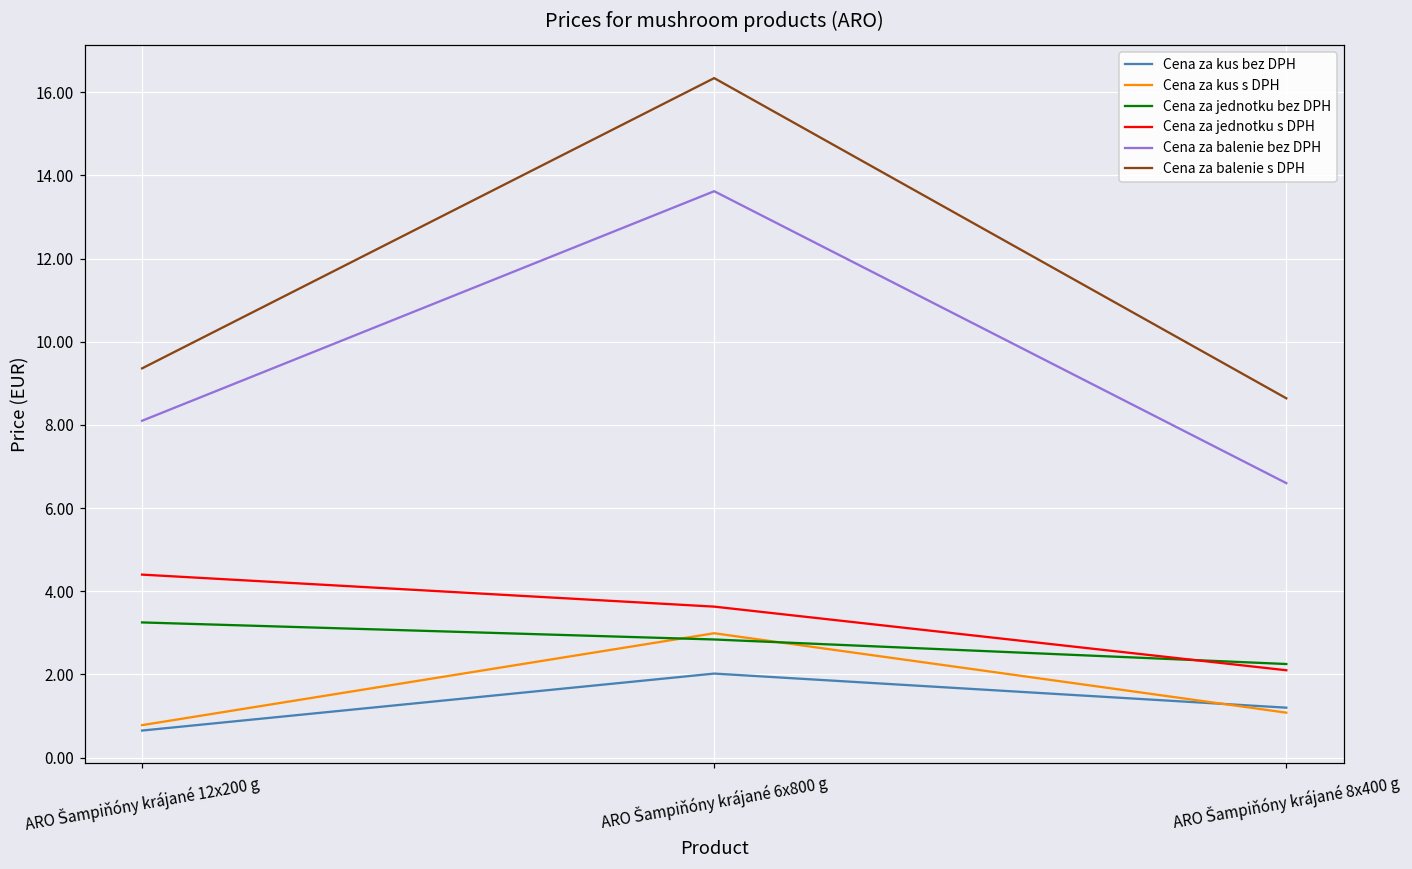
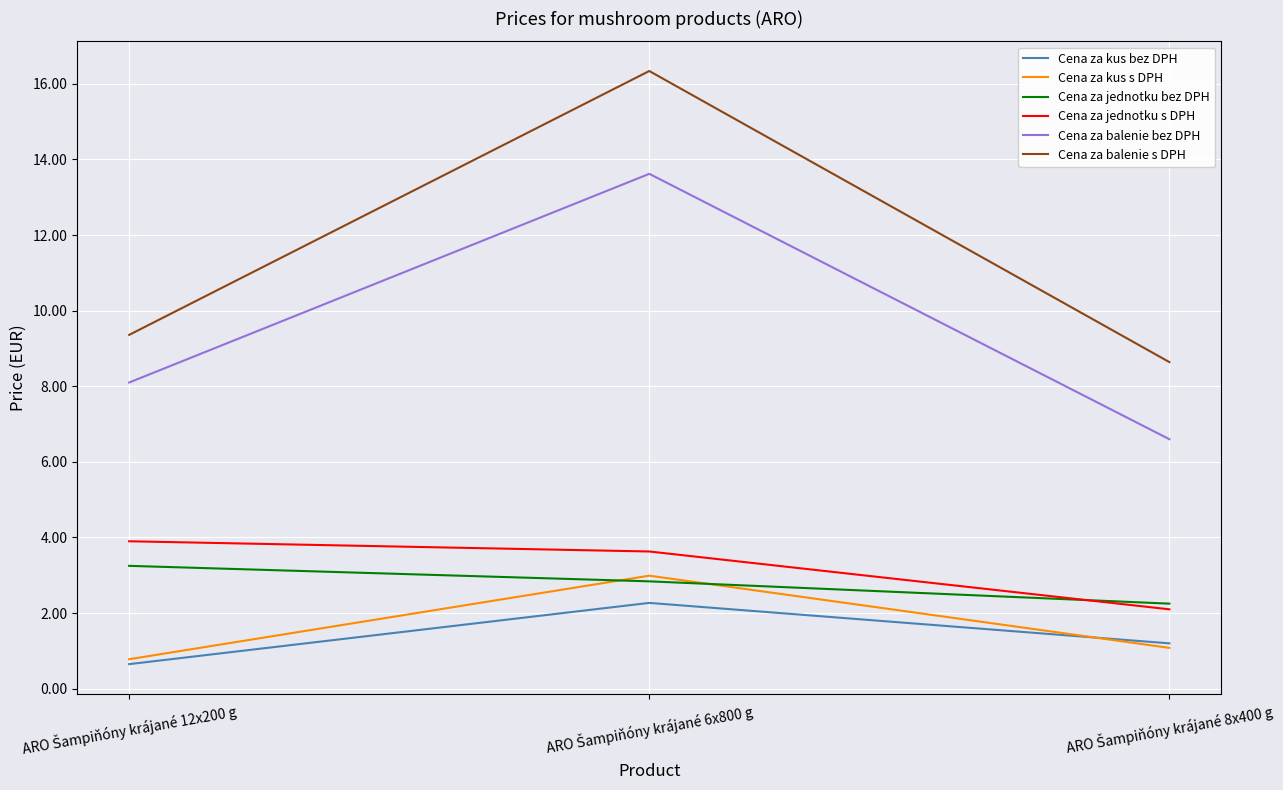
Cena za jednotku s DPH, ARO Šampiňóny krájané 12x200 g: 4.4 -> 3.9
Cena za kus bez DPH, ARO Šampiňóny krájané 6x800 g: 2.0 -> 2.3
